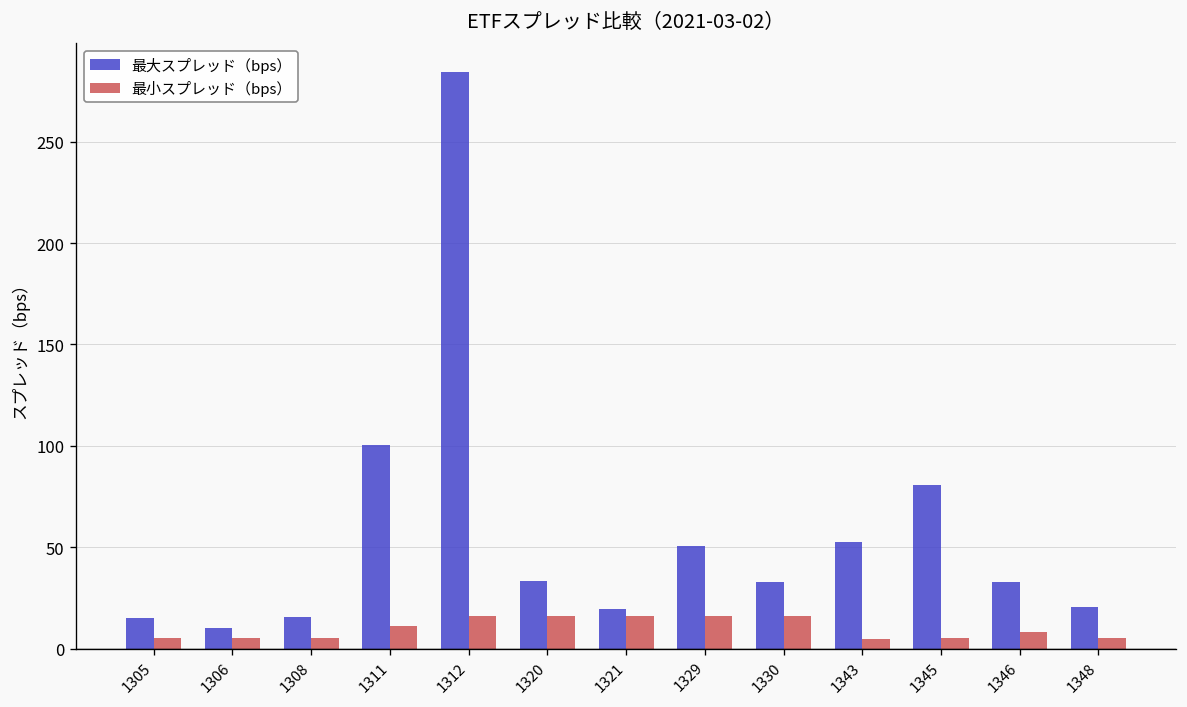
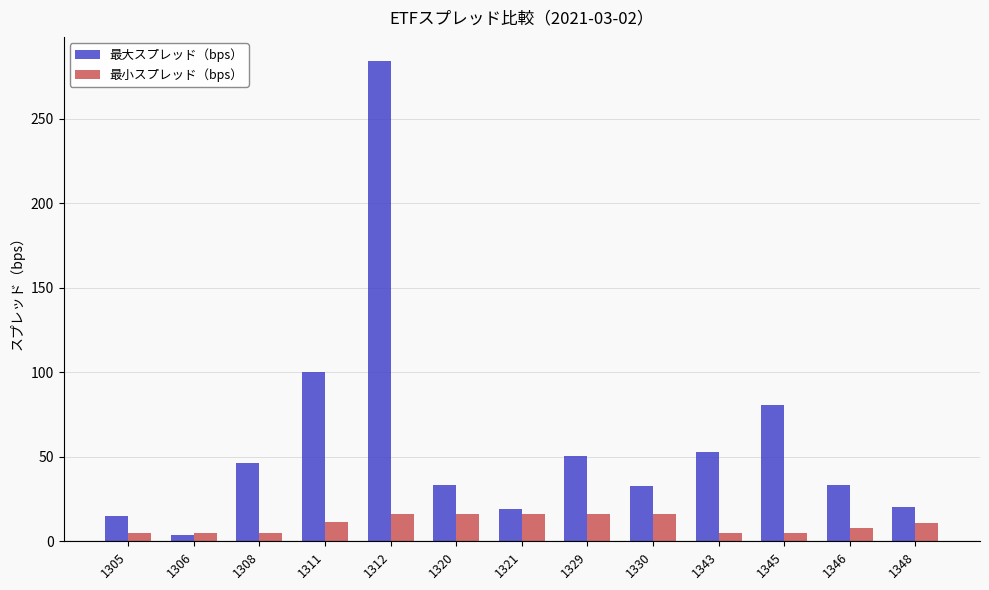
最大スプレッド（bps）, 1306: 10 -> 4
最大スプレッド（bps）, 1308: 15 -> 46
最小スプレッド（bps）, 1348: 5 -> 11
